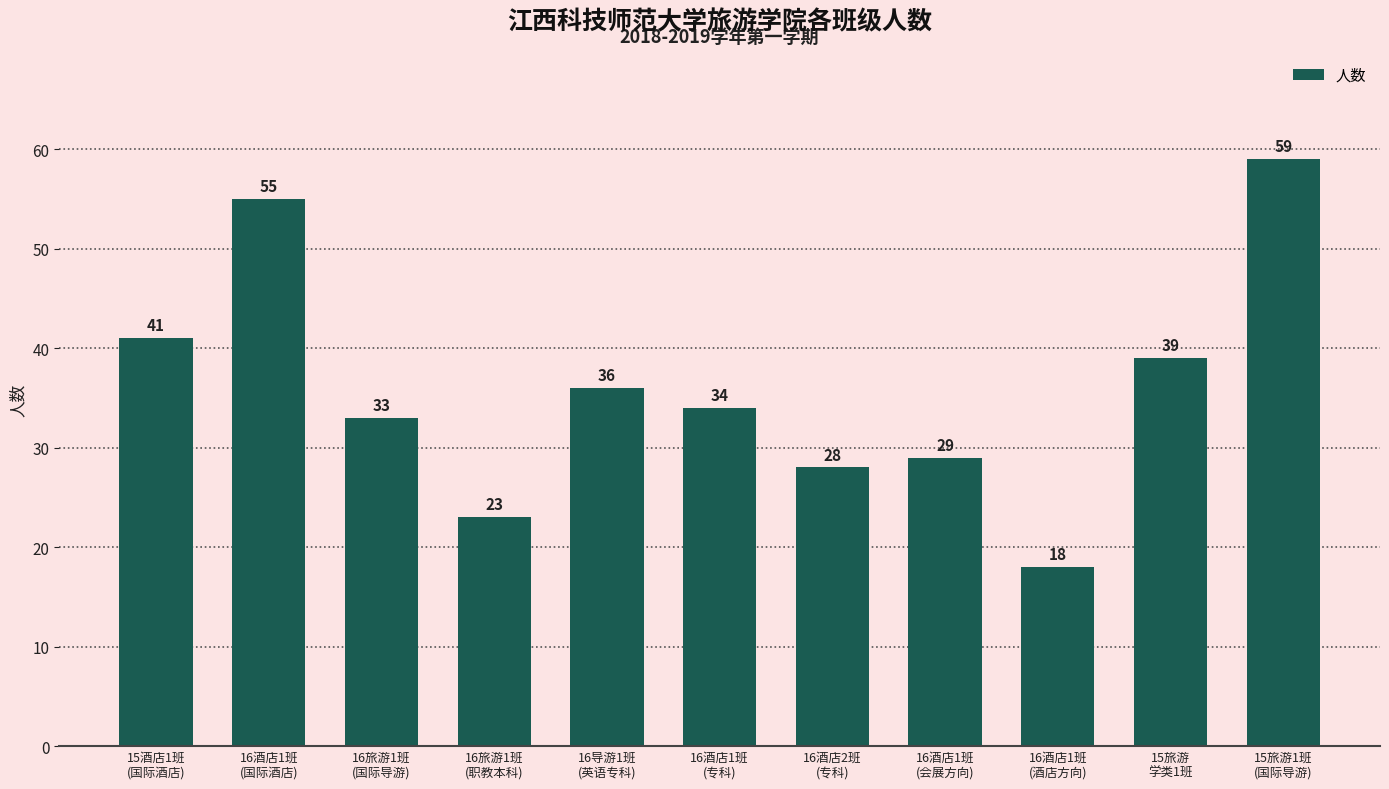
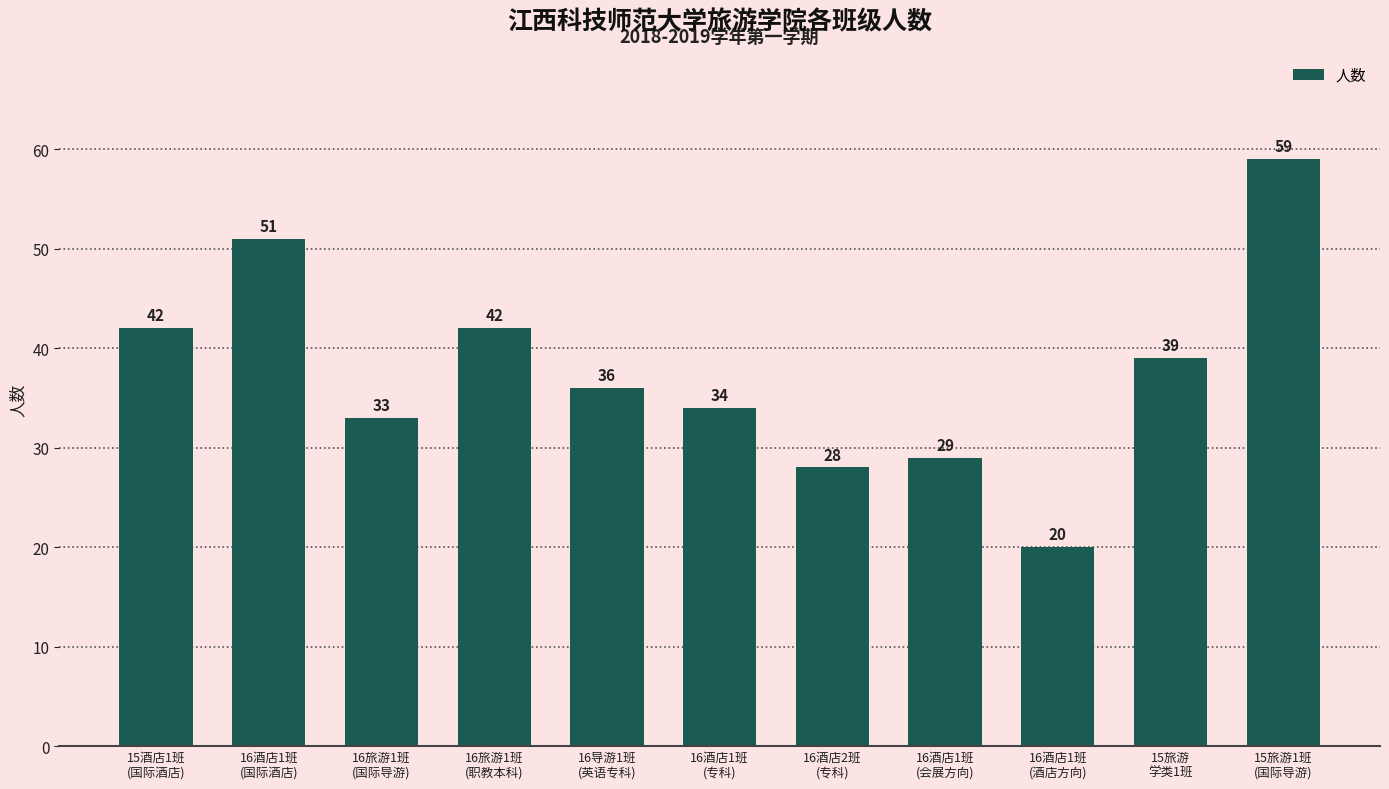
15酒店1班 (国际酒店): 41 -> 42
16酒店1班 (国际酒店): 55 -> 51
16旅游1班 (职教本科): 23 -> 42
16酒店1班 (酒店方向): 18 -> 20
